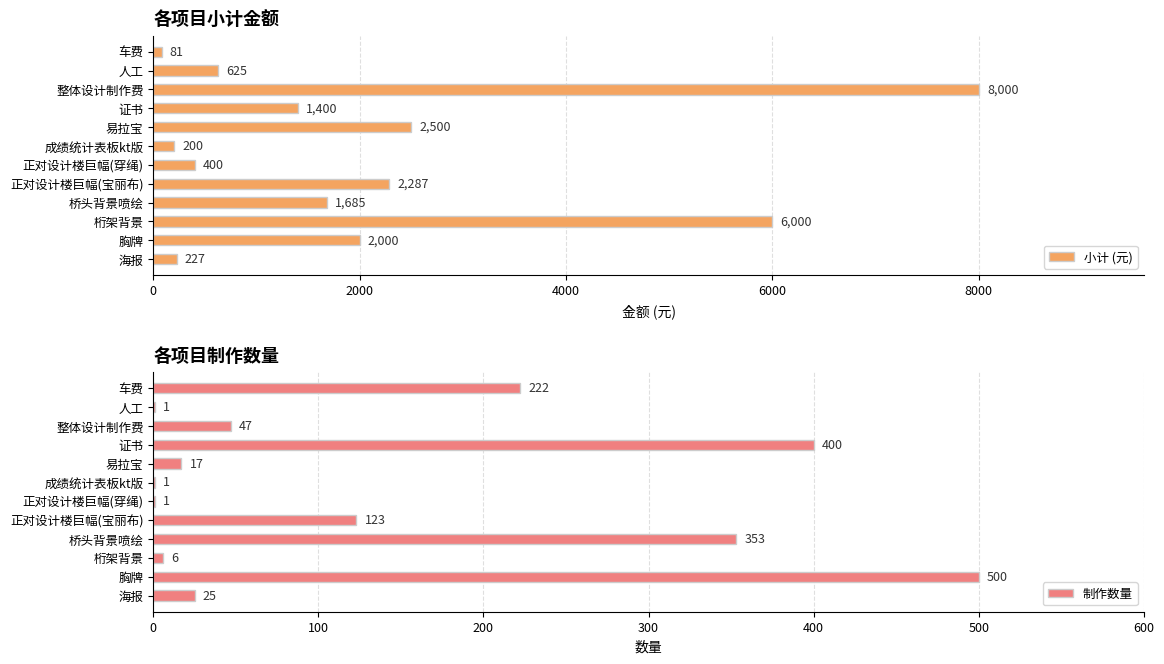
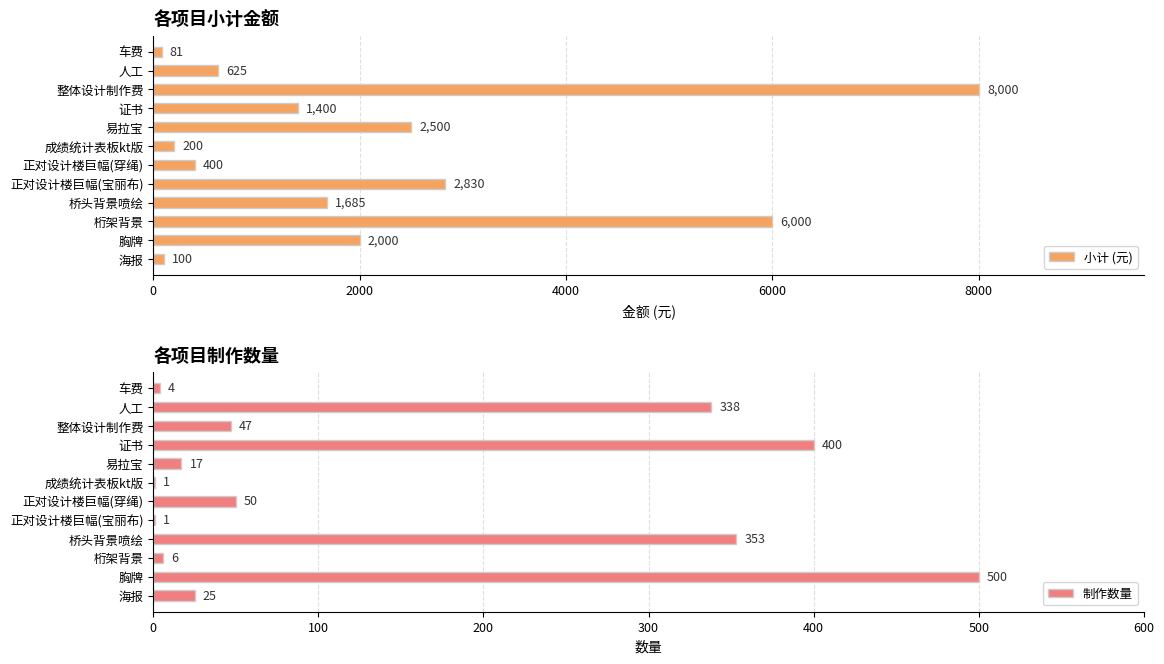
各项目小计金额, 正对设计楼巨幅(宝丽布): 2,287 -> 2,830
各项目小计金额, 海报: 227 -> 100
各项目制作数量, 车费: 222 -> 4
各项目制作数量, 人工: 1 -> 338
各项目制作数量, 正对设计楼巨幅(穿绳): 1 -> 50
各项目制作数量, 正对设计楼巨幅(宝丽布): 123 -> 1
